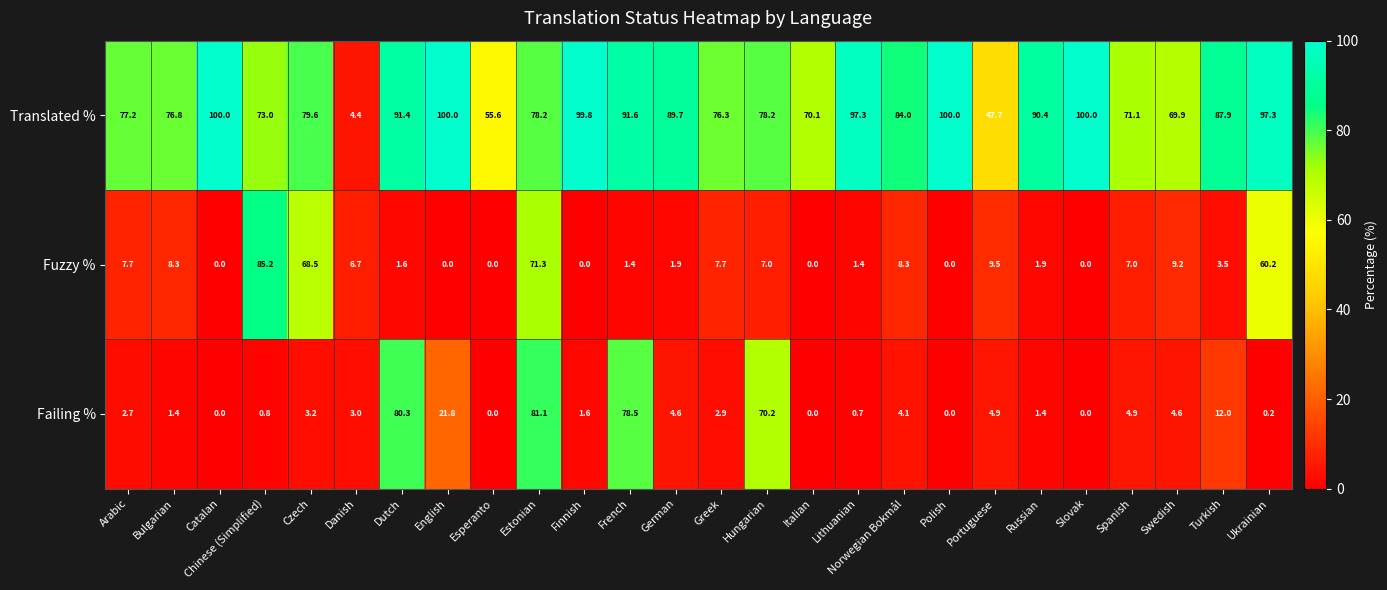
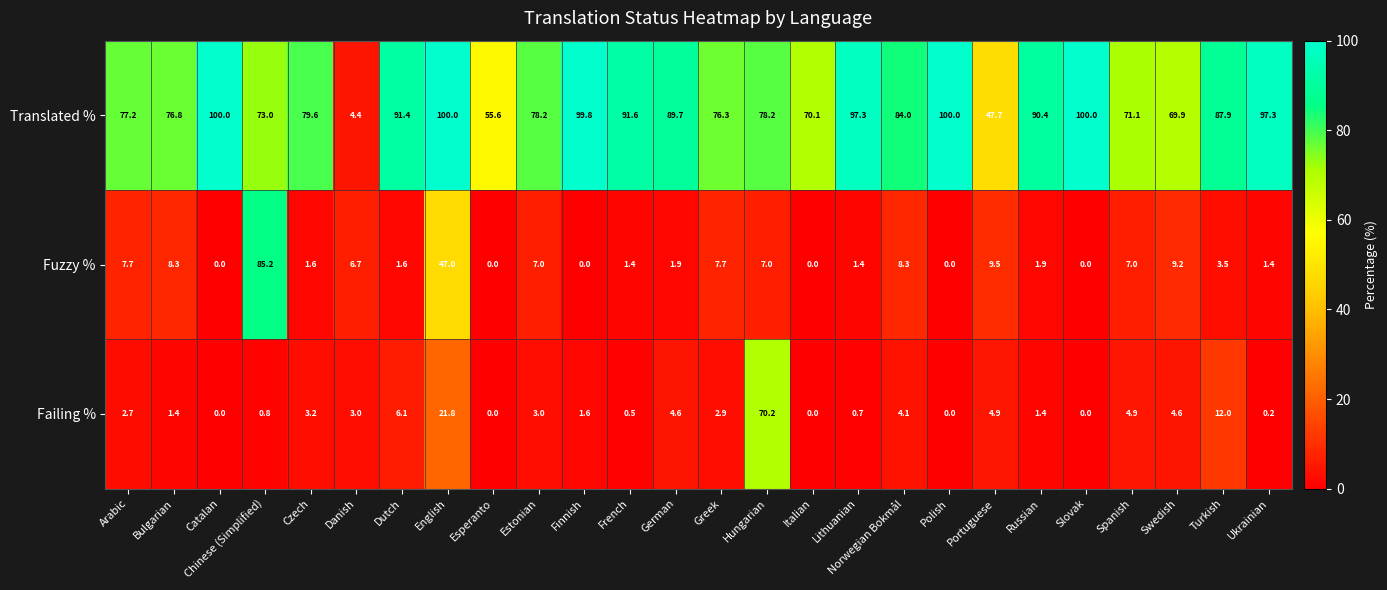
Fuzzy %, Czech: 68.5 -> 1.6
Fuzzy %, English: 0.0 -> 47.0
Fuzzy %, Estonian: 71.3 -> 7.0
Fuzzy %, Ukrainian: 60.2 -> 1.4
Failing %, Dutch: 80.3 -> 6.1
Failing %, Estonian: 81.1 -> 3.0
Failing %, French: 78.5 -> 0.5
